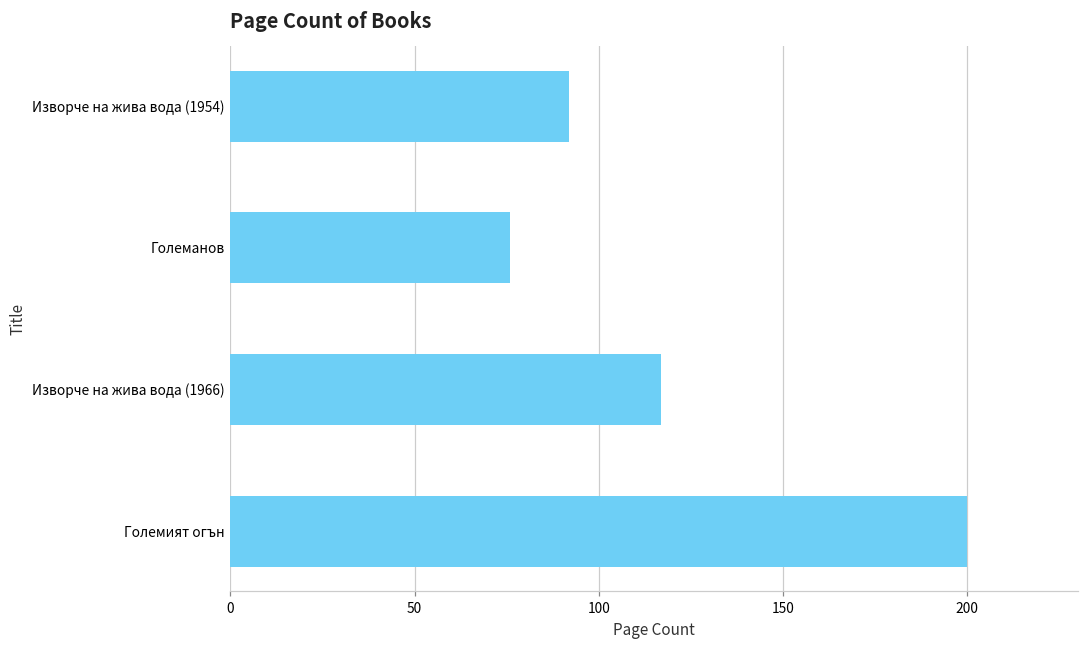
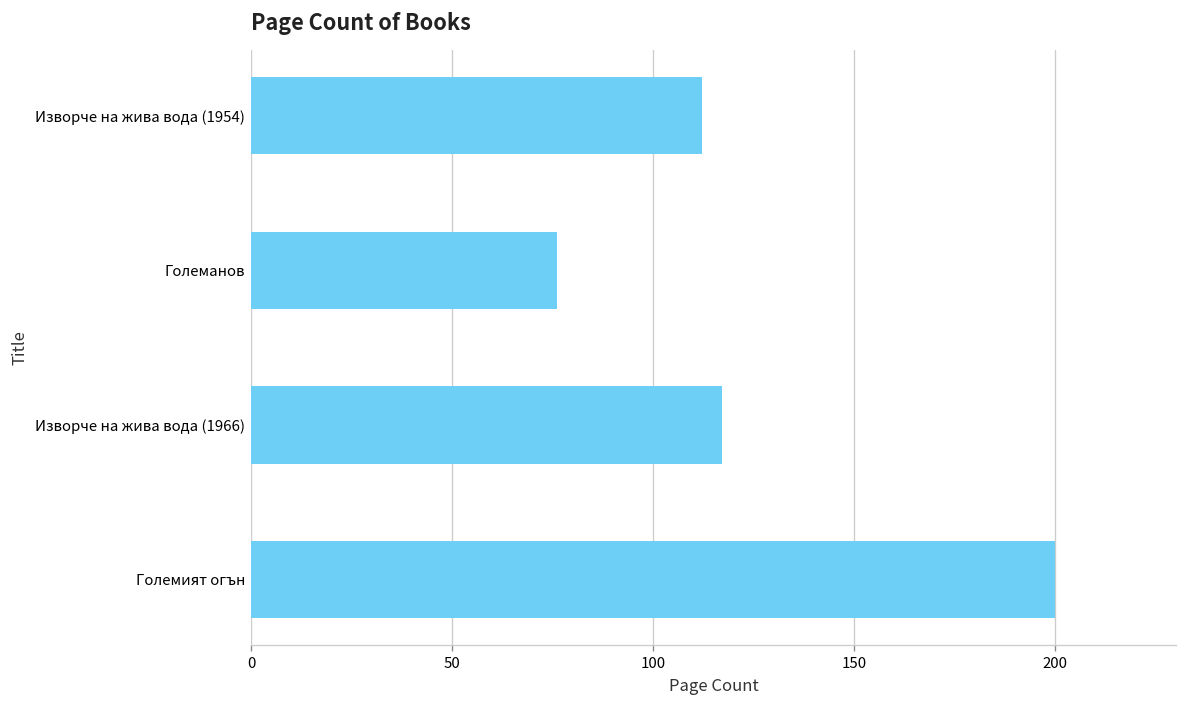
Изворче на жива вода (1954): 92 -> 112
